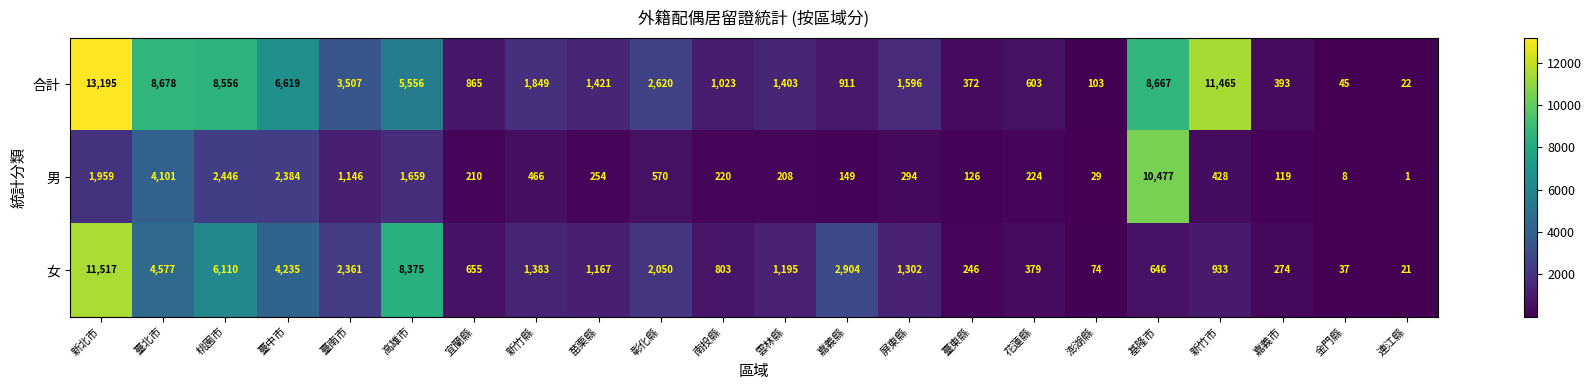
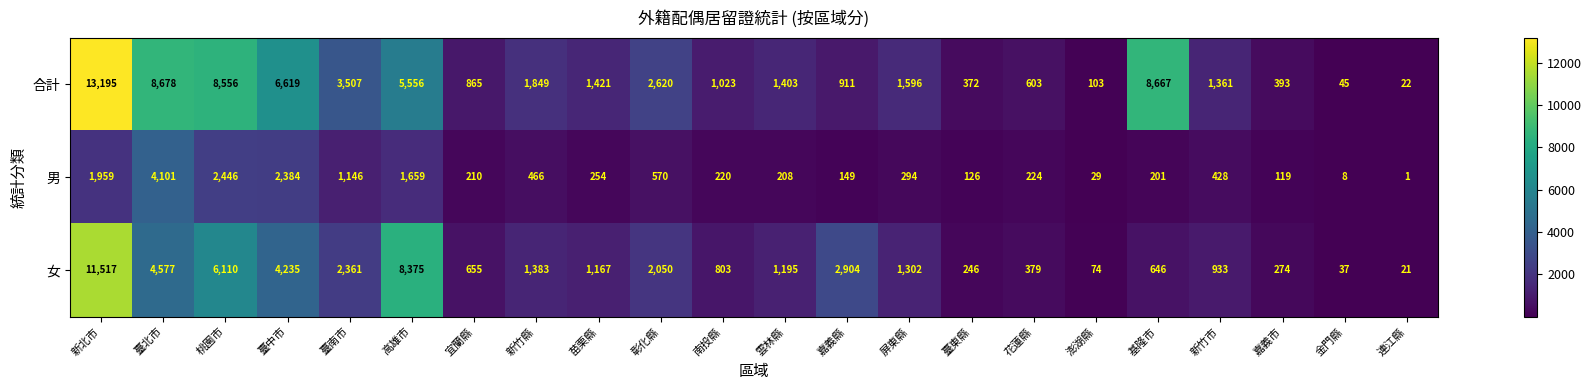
合計, 新竹市: 11,465 -> 1,361
男, 基隆市: 10,477 -> 201
